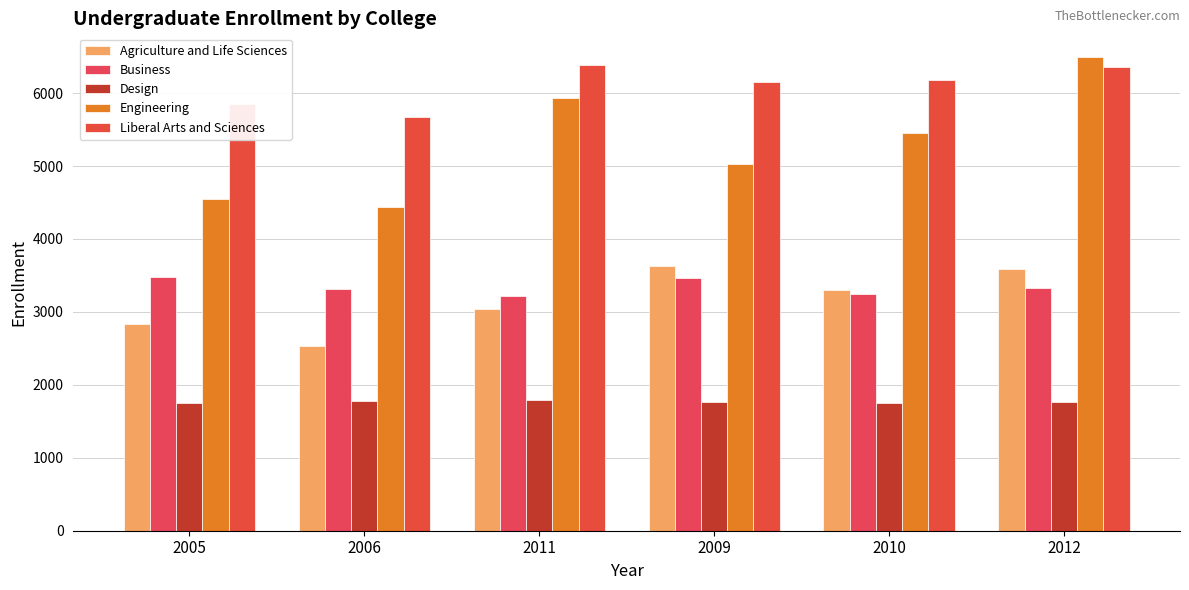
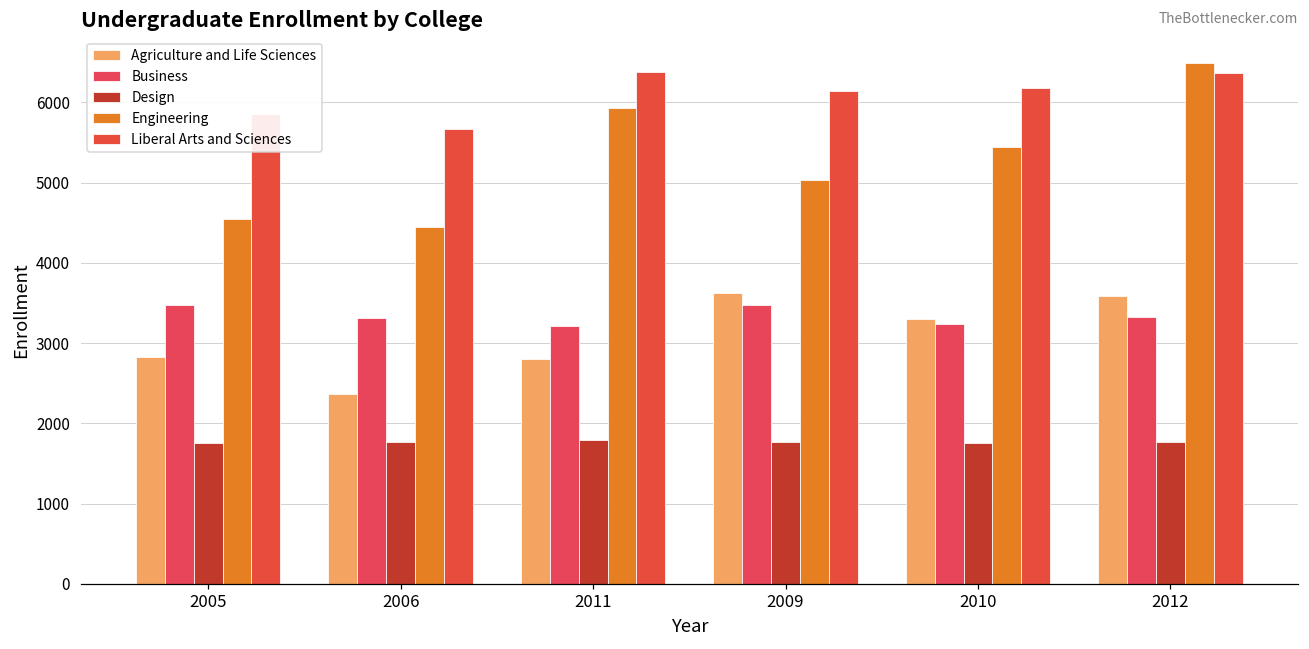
Agriculture and Life Sciences, 2006: 2500 -> 2400
Agriculture and Life Sciences, 2011: 3000 -> 2800
